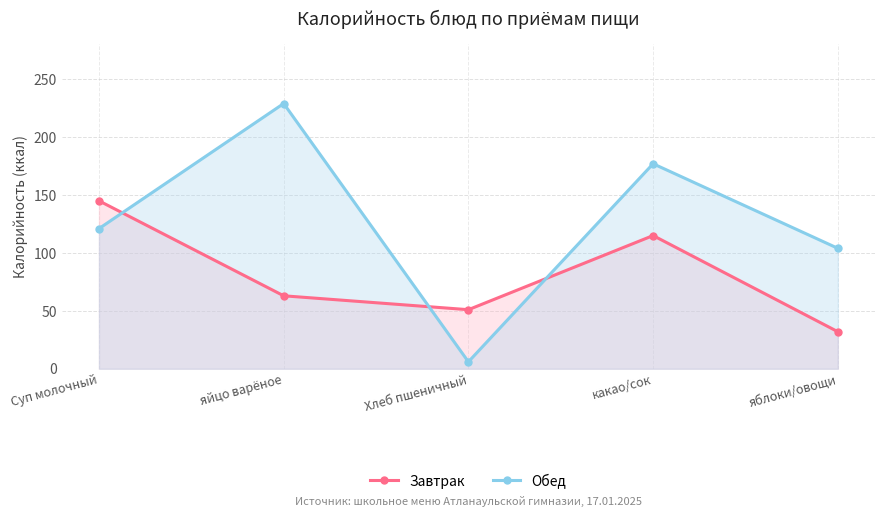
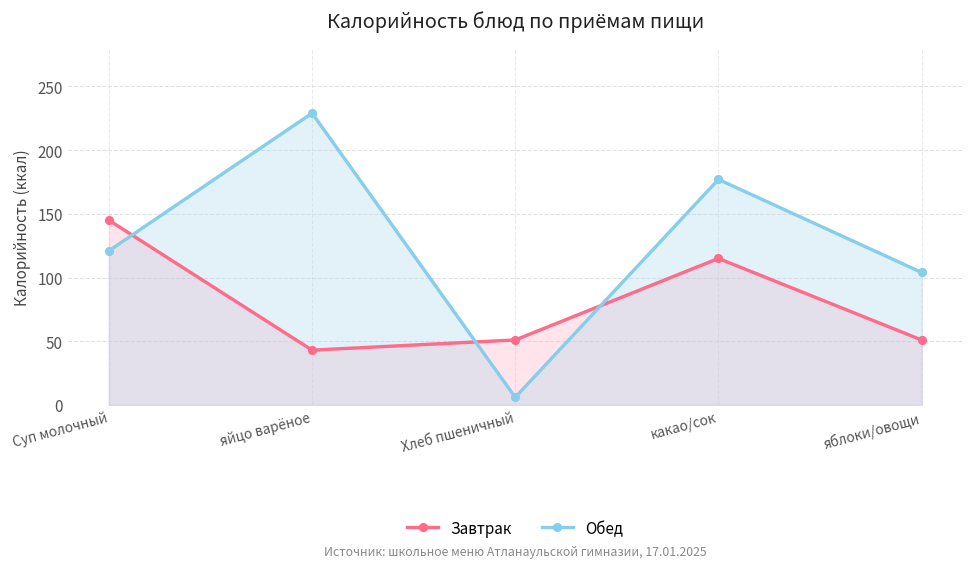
Завтрак, яйцо варёное: 63 -> 43
Завтрак, яблоки/овощи: 32 -> 51
